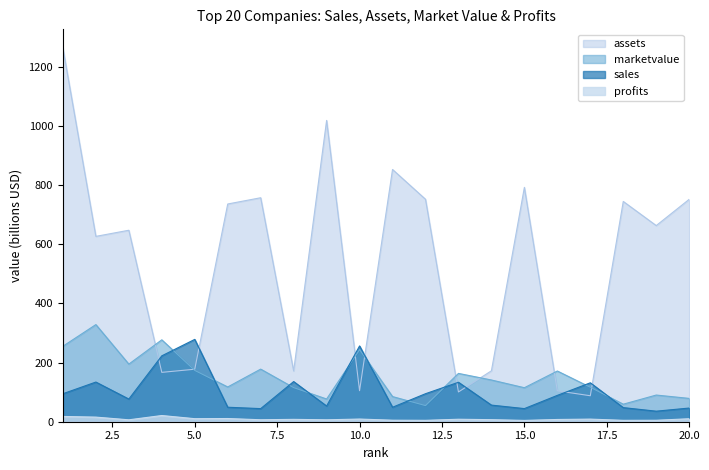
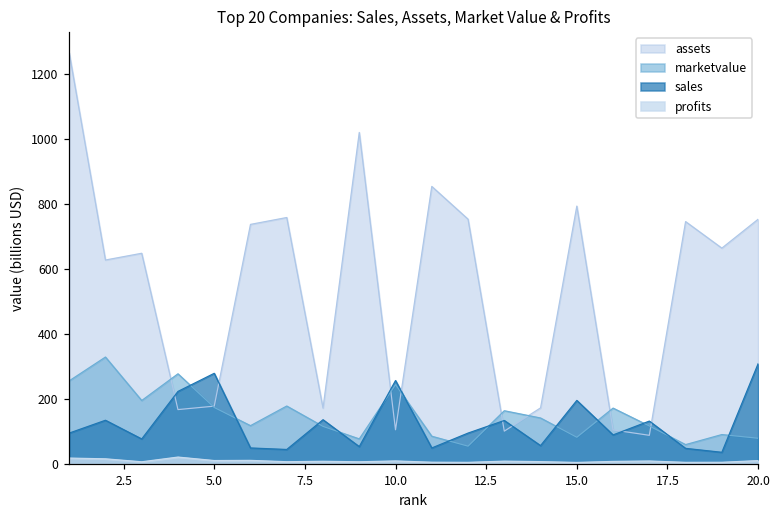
marketvalue, 15.0: 120 -> 80
sales, 15.0: 40 -> 200
sales, 20.0: 50 -> 310
